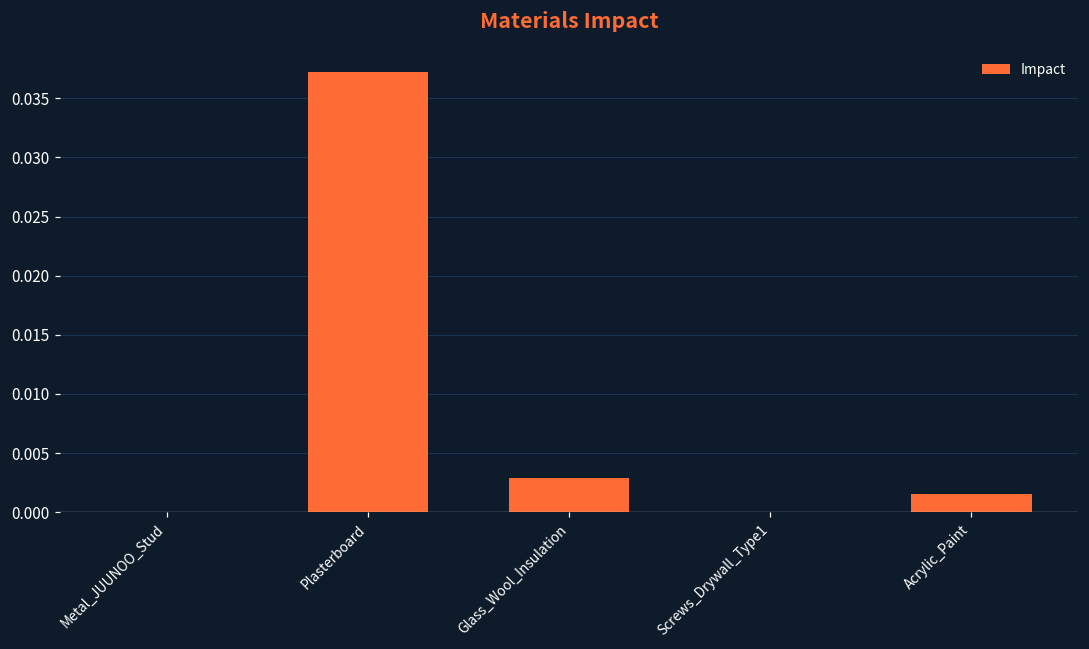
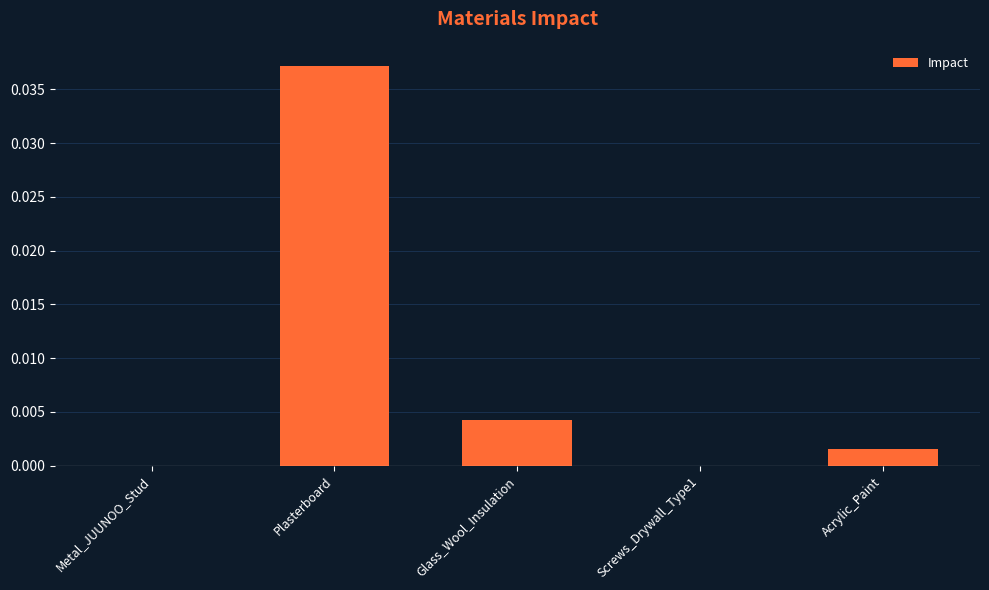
Glass_Wool_Insulation: 0.0029 -> 0.0042
